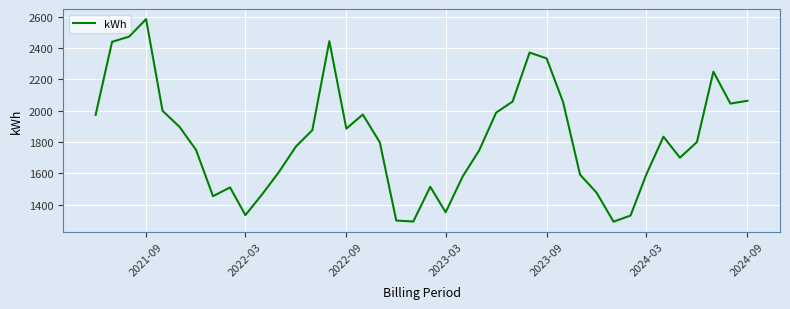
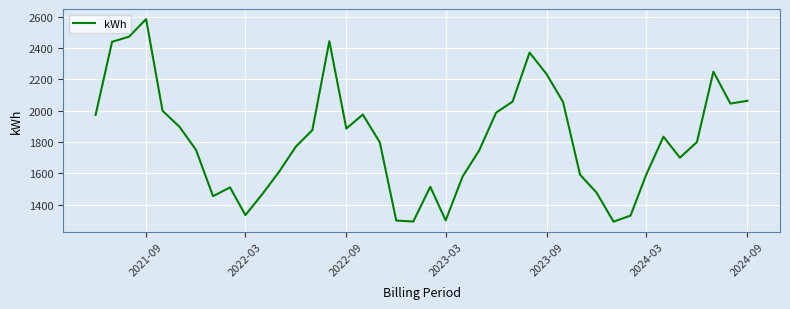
2023-03: 1350 -> 1300
2023-09: 2340 -> 2230
